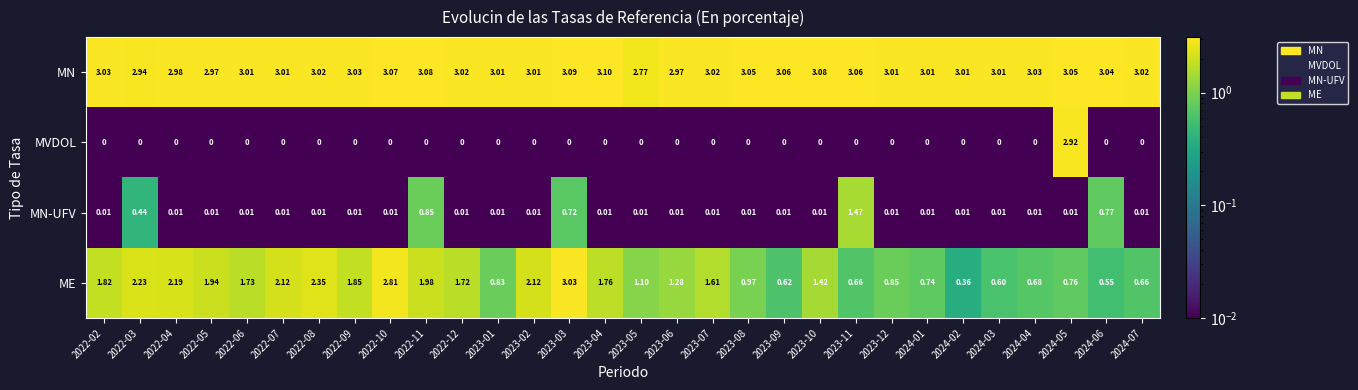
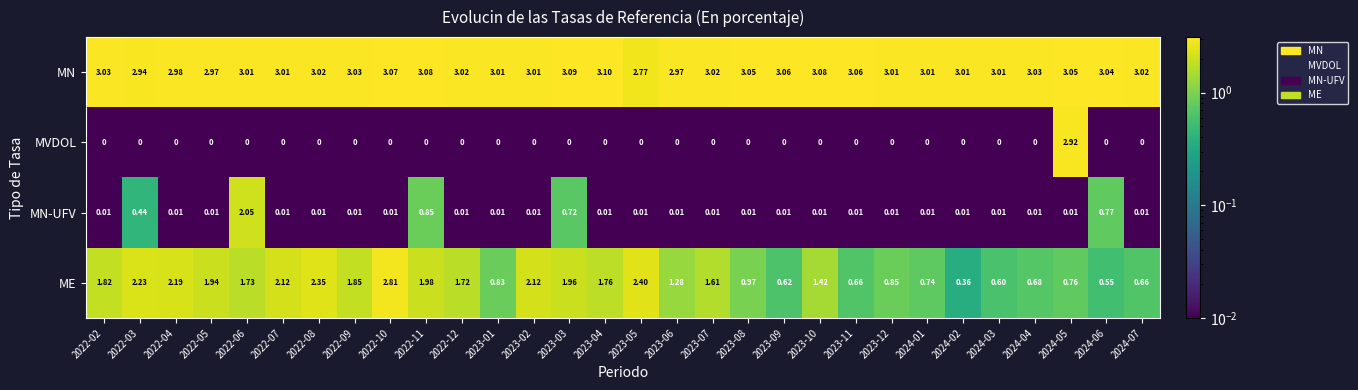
MN-UFV, 2022-06: 0.01 -> 2.05
MN-UFV, 2023-11: 1.47 -> 0.01
ME, 2023-03: 3.03 -> 1.96
ME, 2023-05: 1.10 -> 2.40
